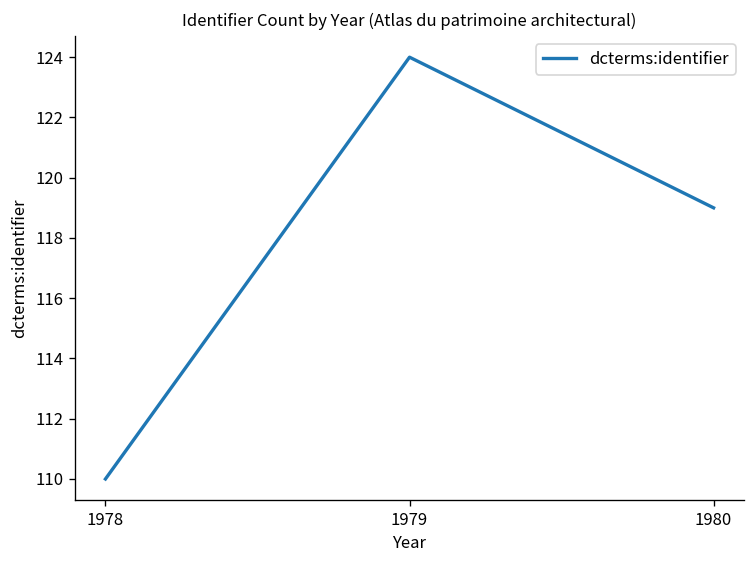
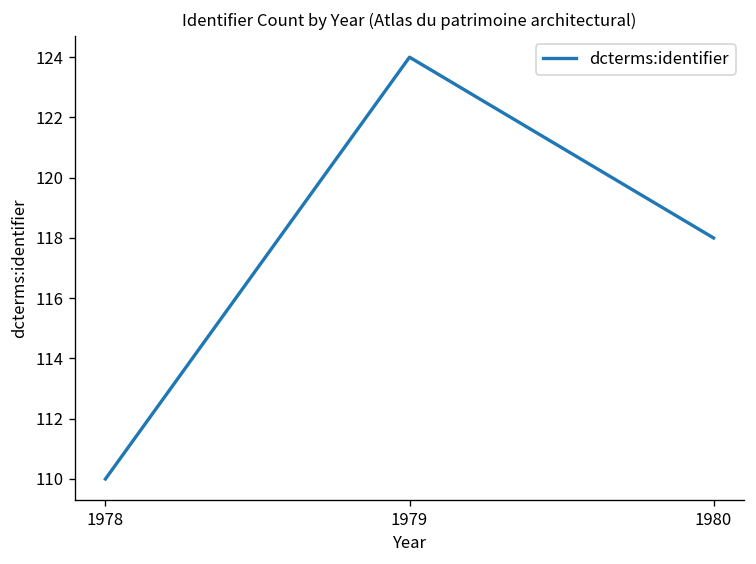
1980: 119 -> 118
